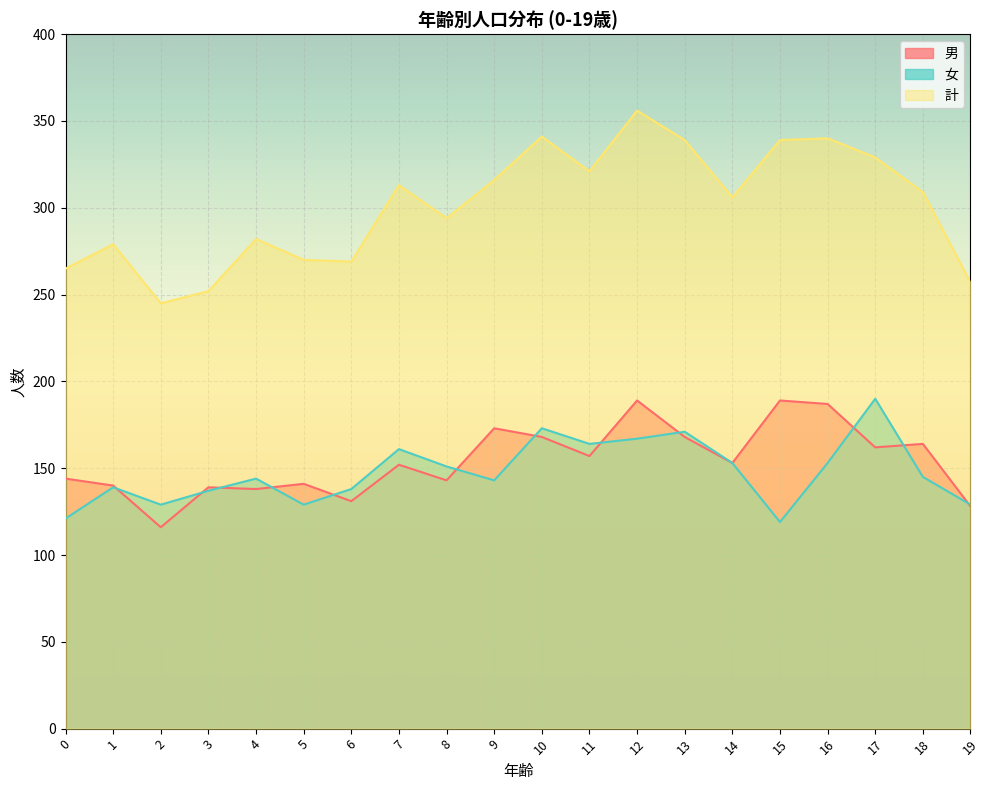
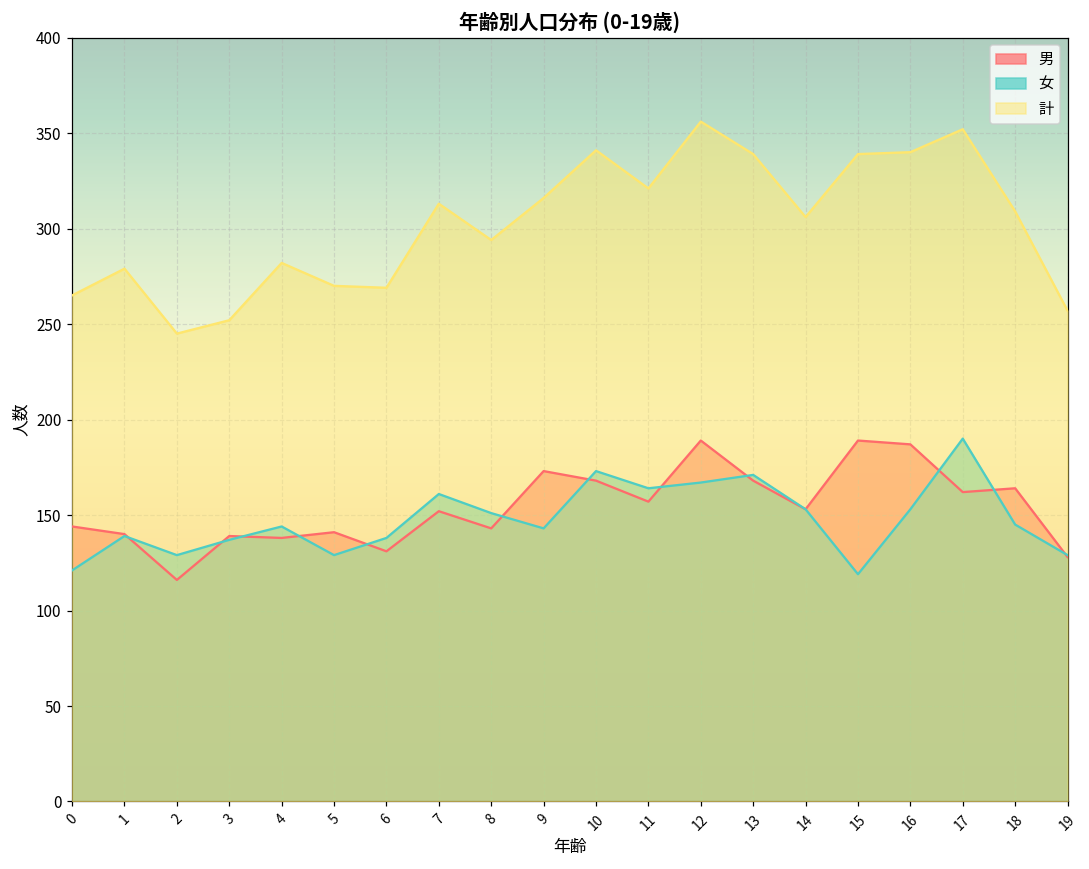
計, 17: 329 -> 352
